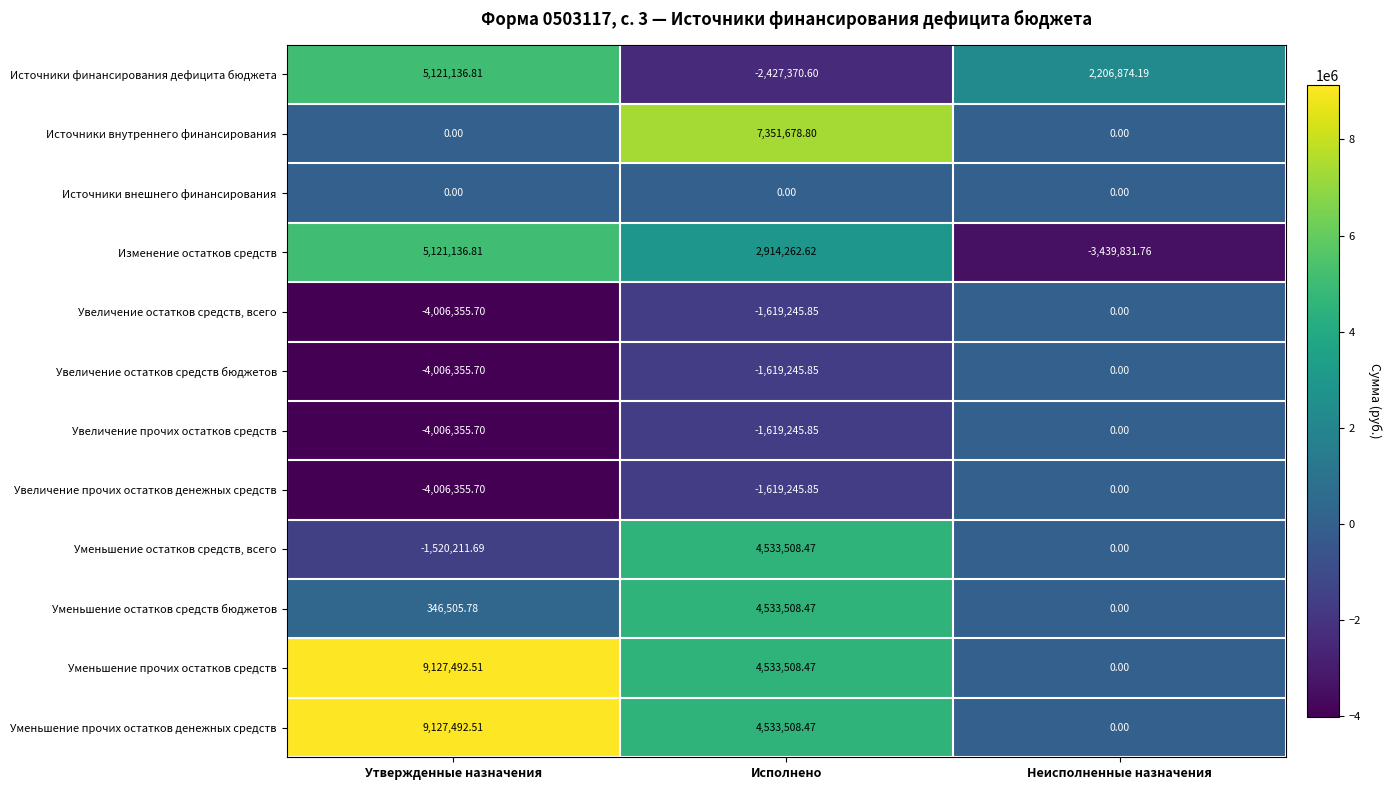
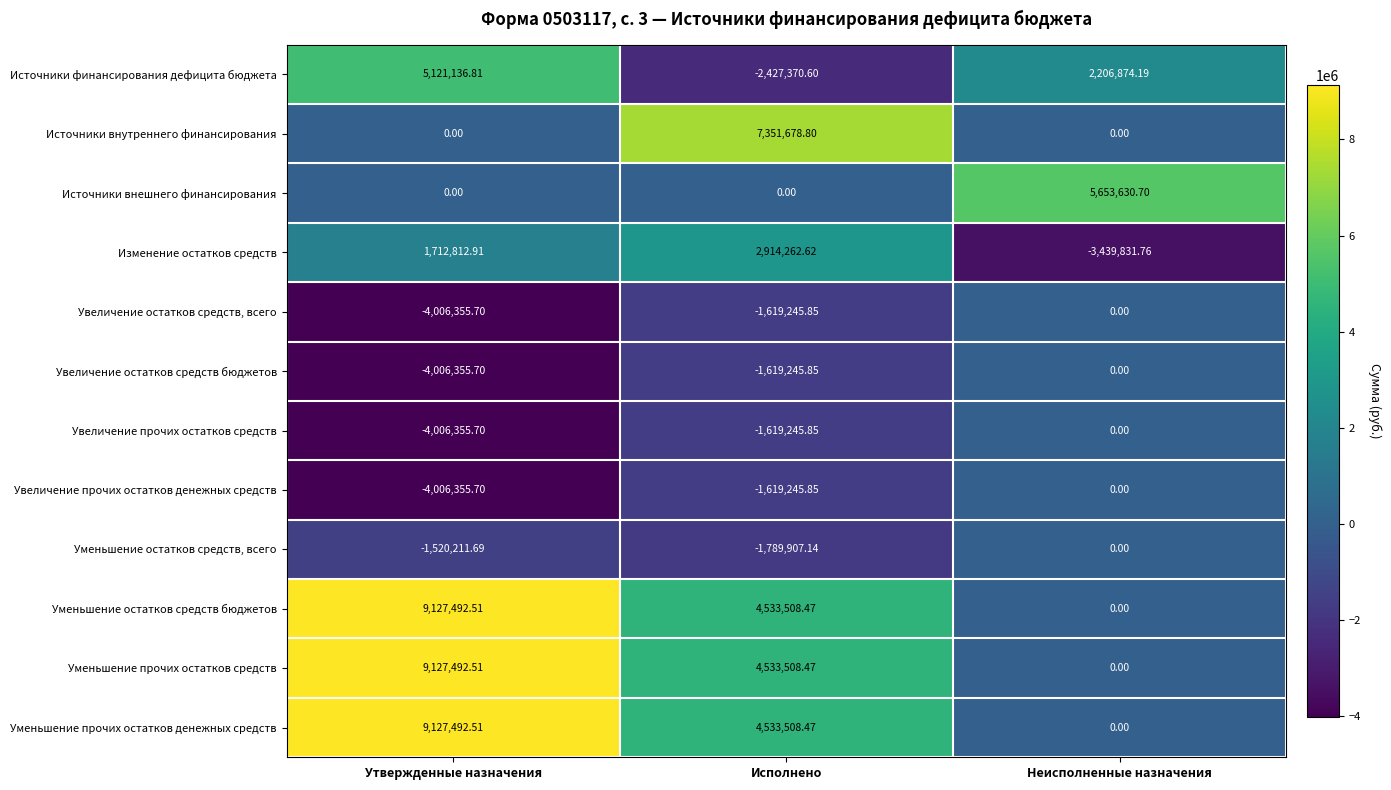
Источники внешнего финансирования, Неисполненные назначения: 0.00 -> 5,653,630.70
Изменение остатков средств, Утвержденные назначения: 5,121,136.81 -> 1,712,812.91
Уменьшение остатков средств, всего, Исполнено: 4,533,508.47 -> -1,789,907.14
Уменьшение остатков средств бюджетов, Утвержденные назначения: 346,505.78 -> 9,127,492.51
